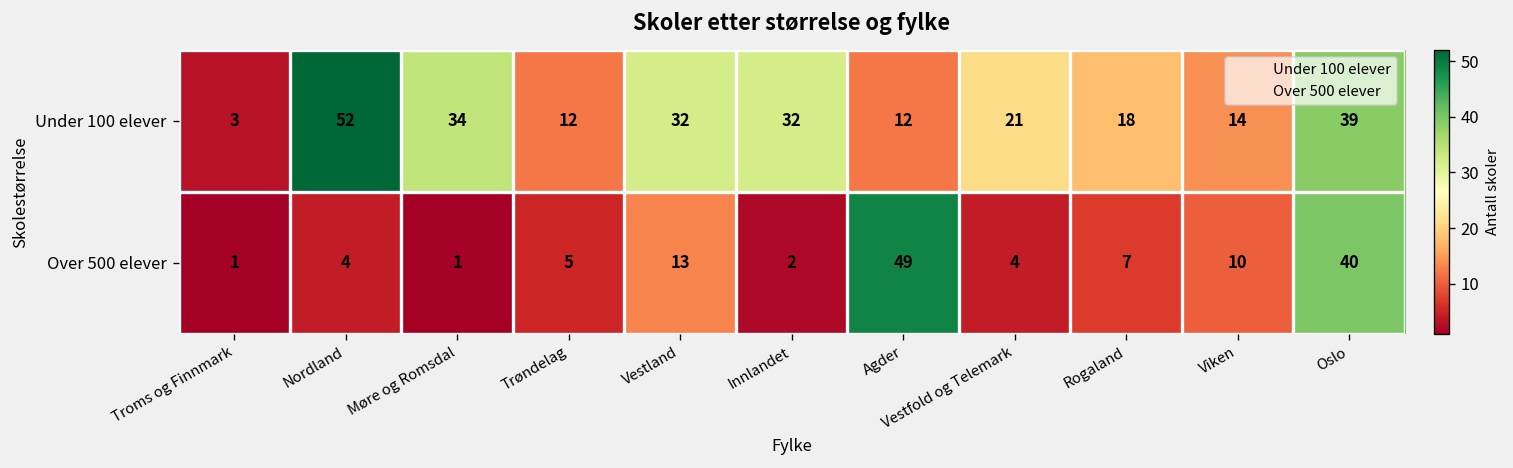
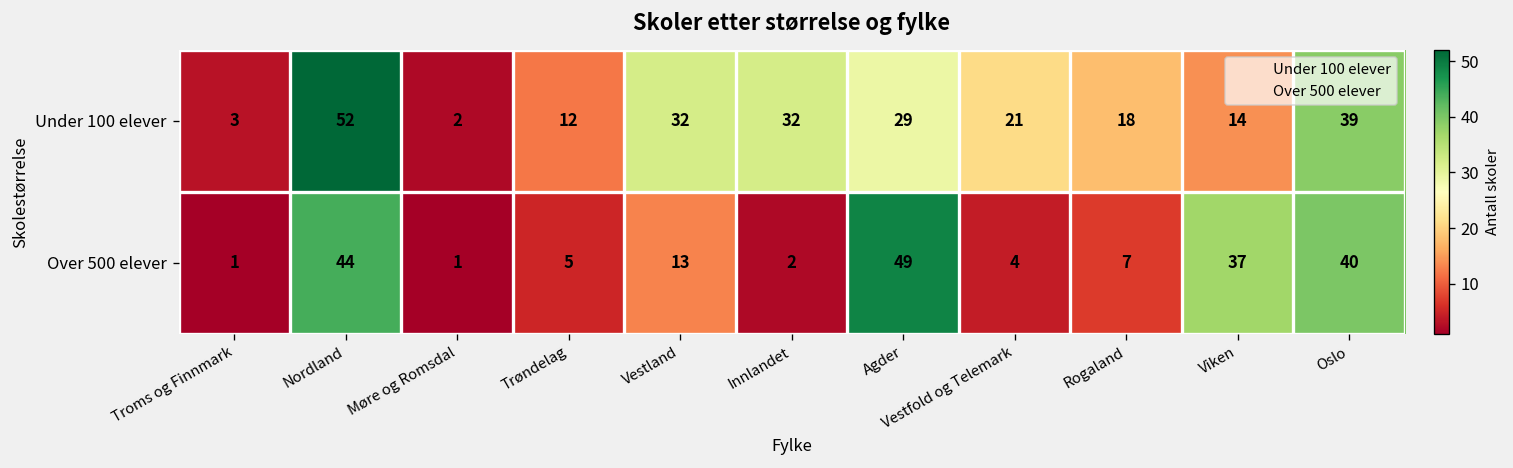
Under 100 elever, Møre og Romsdal: 34 -> 2
Under 100 elever, Agder: 12 -> 29
Over 500 elever, Nordland: 4 -> 44
Over 500 elever, Viken: 10 -> 37
